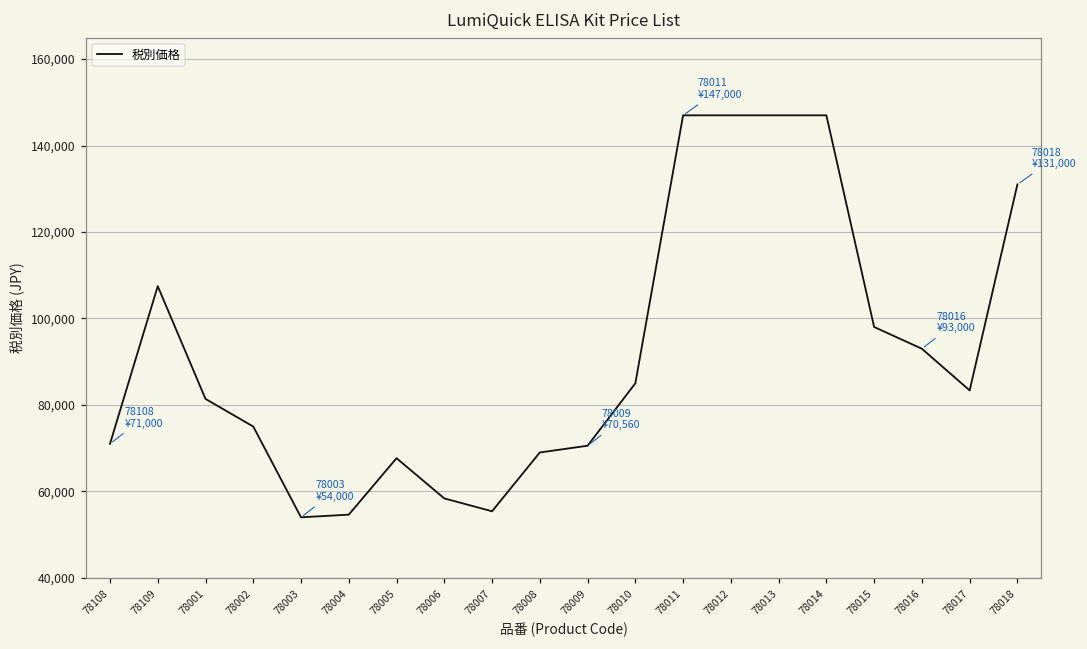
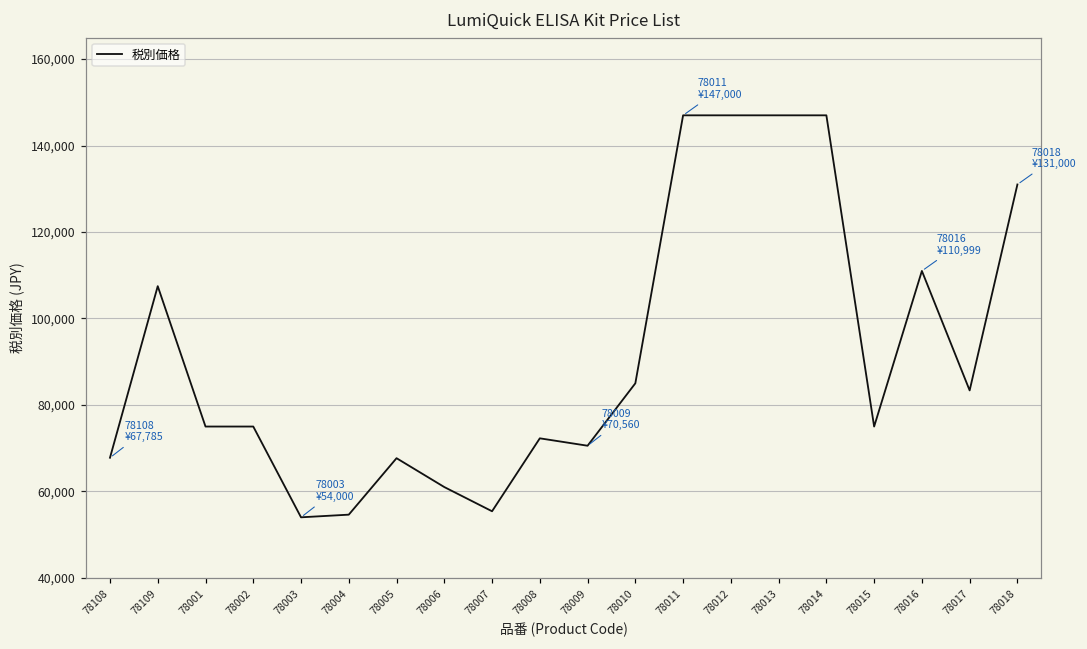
78108: ¥71,000 -> ¥67,785
78001: 81,000 -> 75,000
78006: 58,000 -> 61,000
78008: 69,000 -> 72,000
78015: 98,000 -> 75,000
78016: ¥93,000 -> ¥110,999
